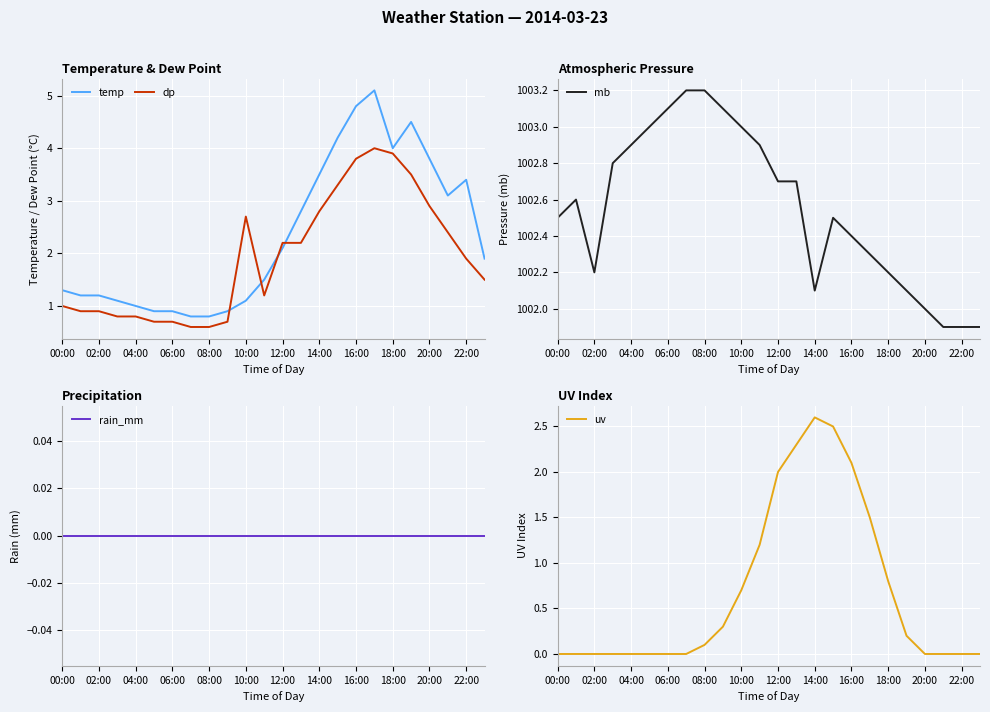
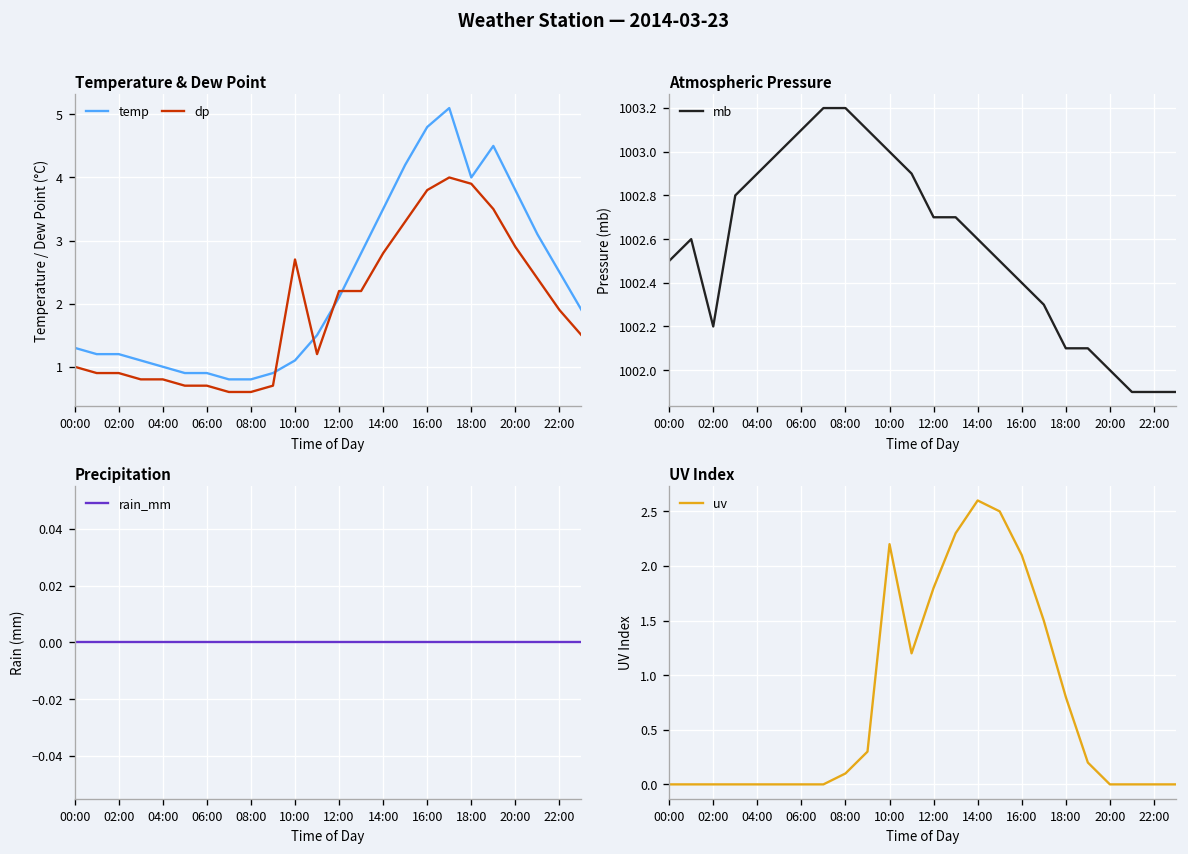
Temperature & Dew Point, temp, 22:00: 3.4 -> 2.5
Atmospheric Pressure, 14:00: 1002.1 -> 1002.6
Atmospheric Pressure, 18:00: 1002.2 -> 1002.1
UV Index, 10:00: 0.7 -> 2.2
UV Index, 12:00: 2.0 -> 1.8
